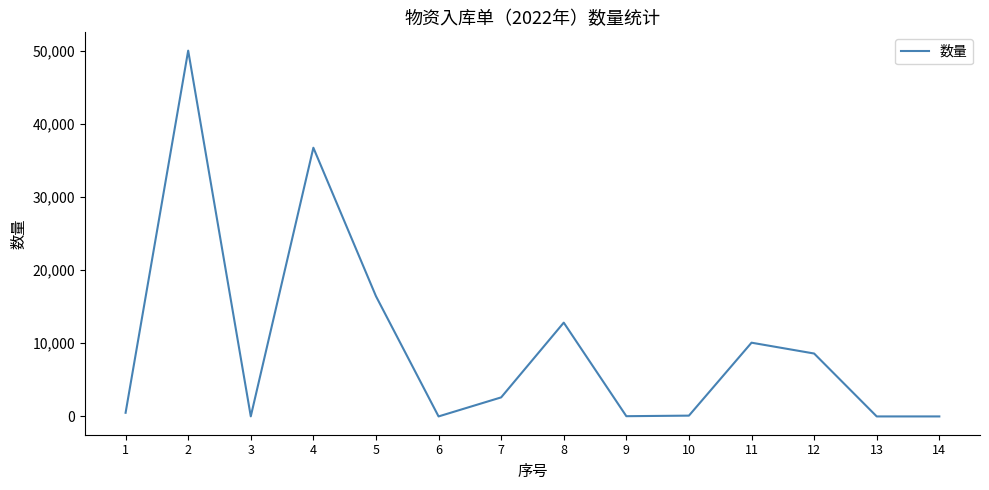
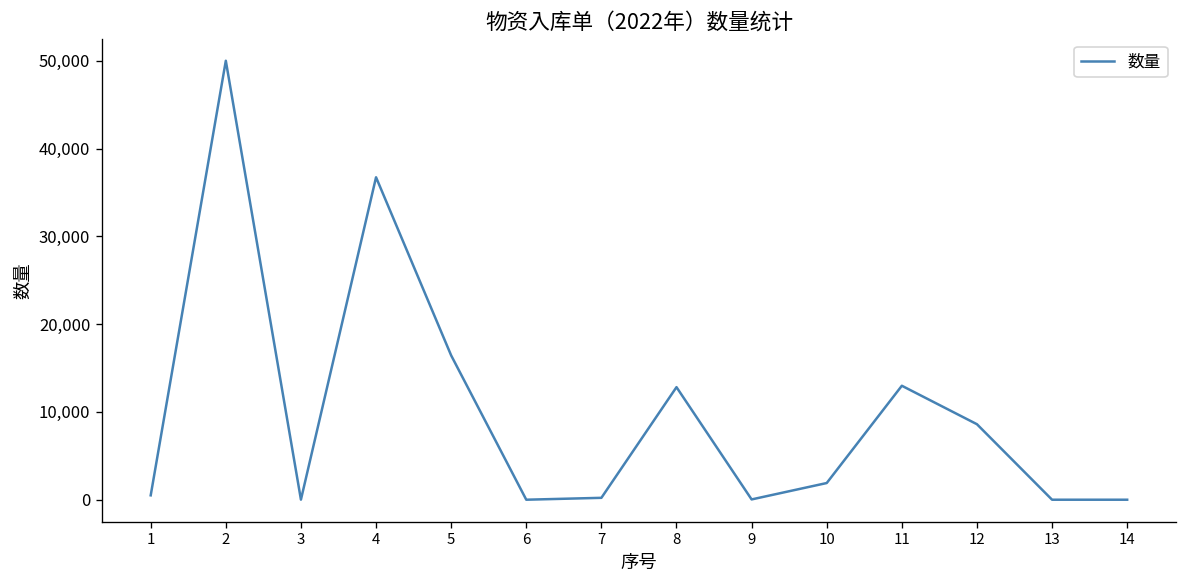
7: 3,000 -> 0
10: 0 -> 2,000
11: 10,000 -> 13,000
